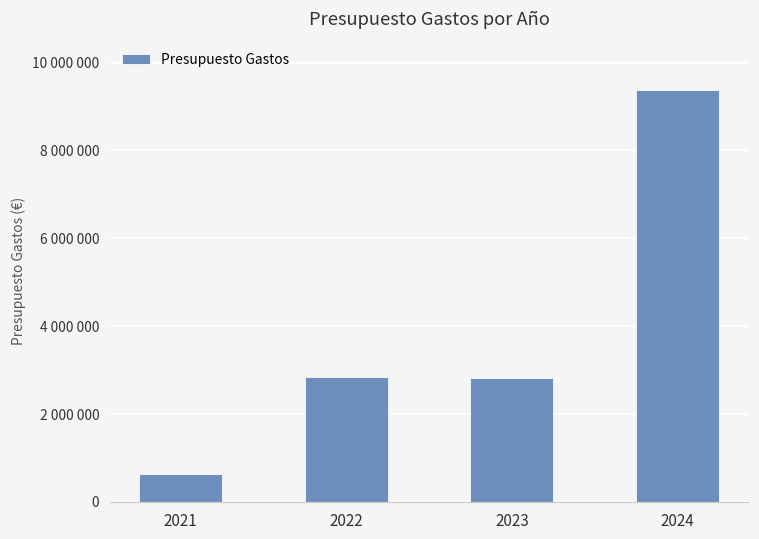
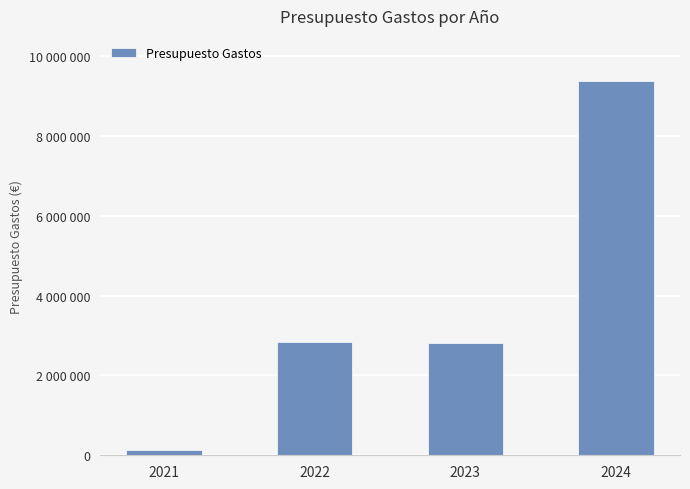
2021: 600000 -> 100000
